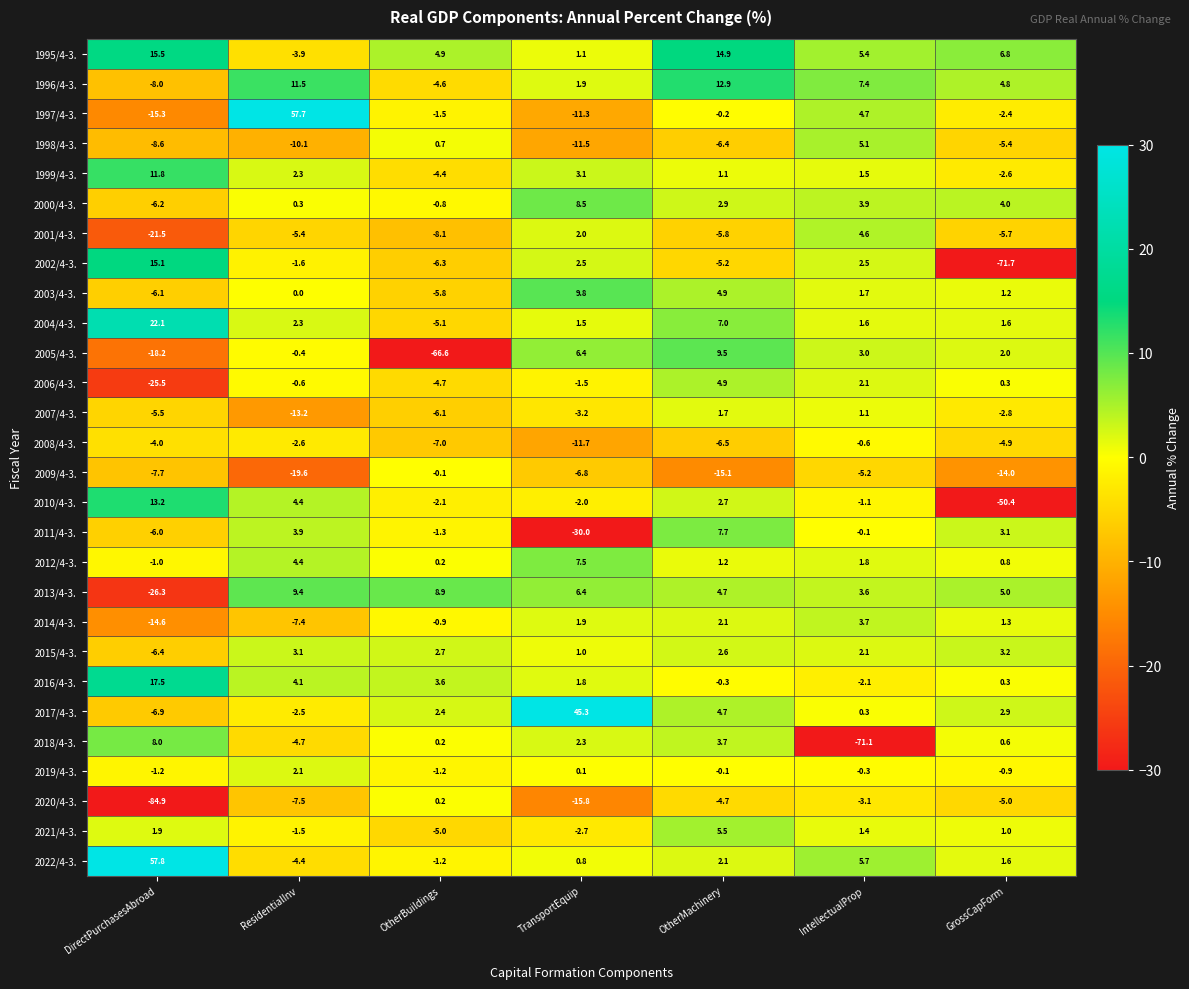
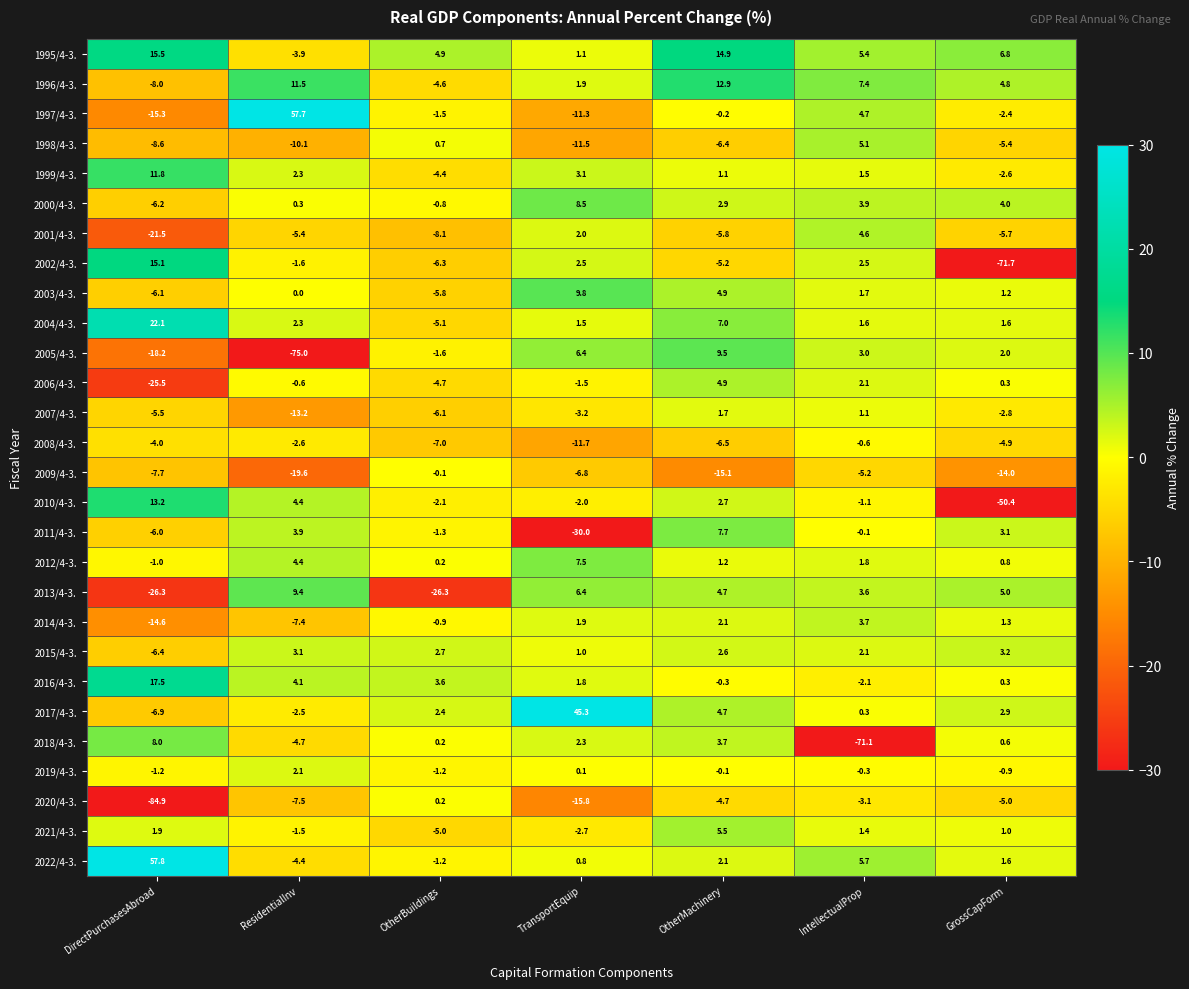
2005/4-3., ResidentialInv: -0.4 -> -75.0
2005/4-3., OtherBuildings: -66.6 -> -1.6
2013/4-3., OtherBuildings: 8.9 -> -26.3
